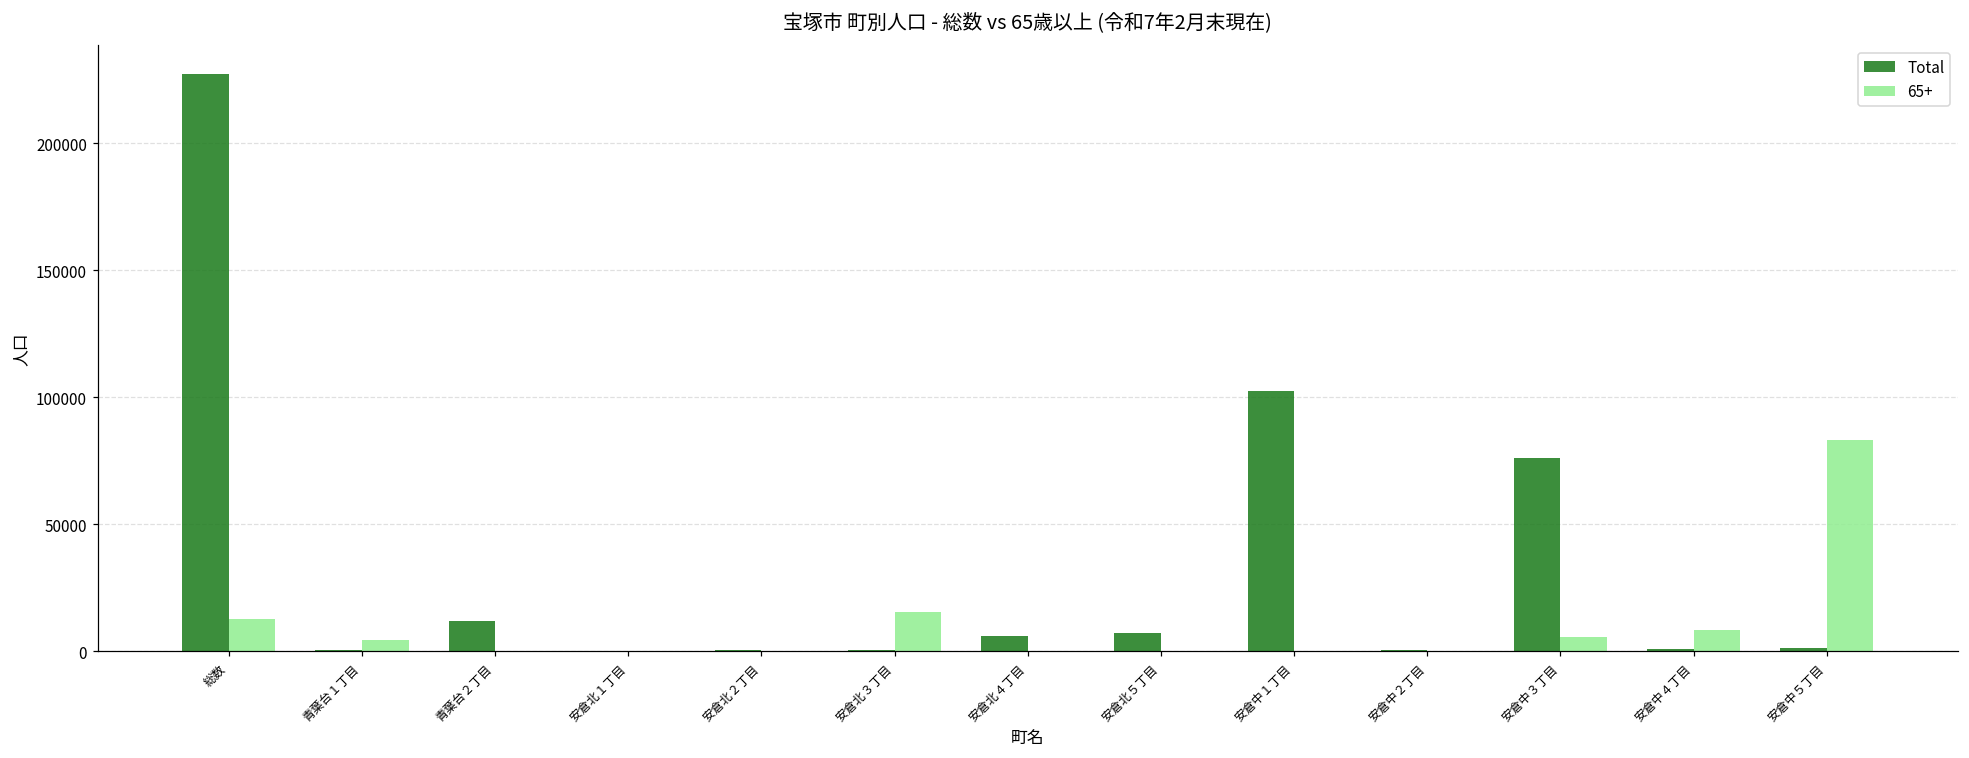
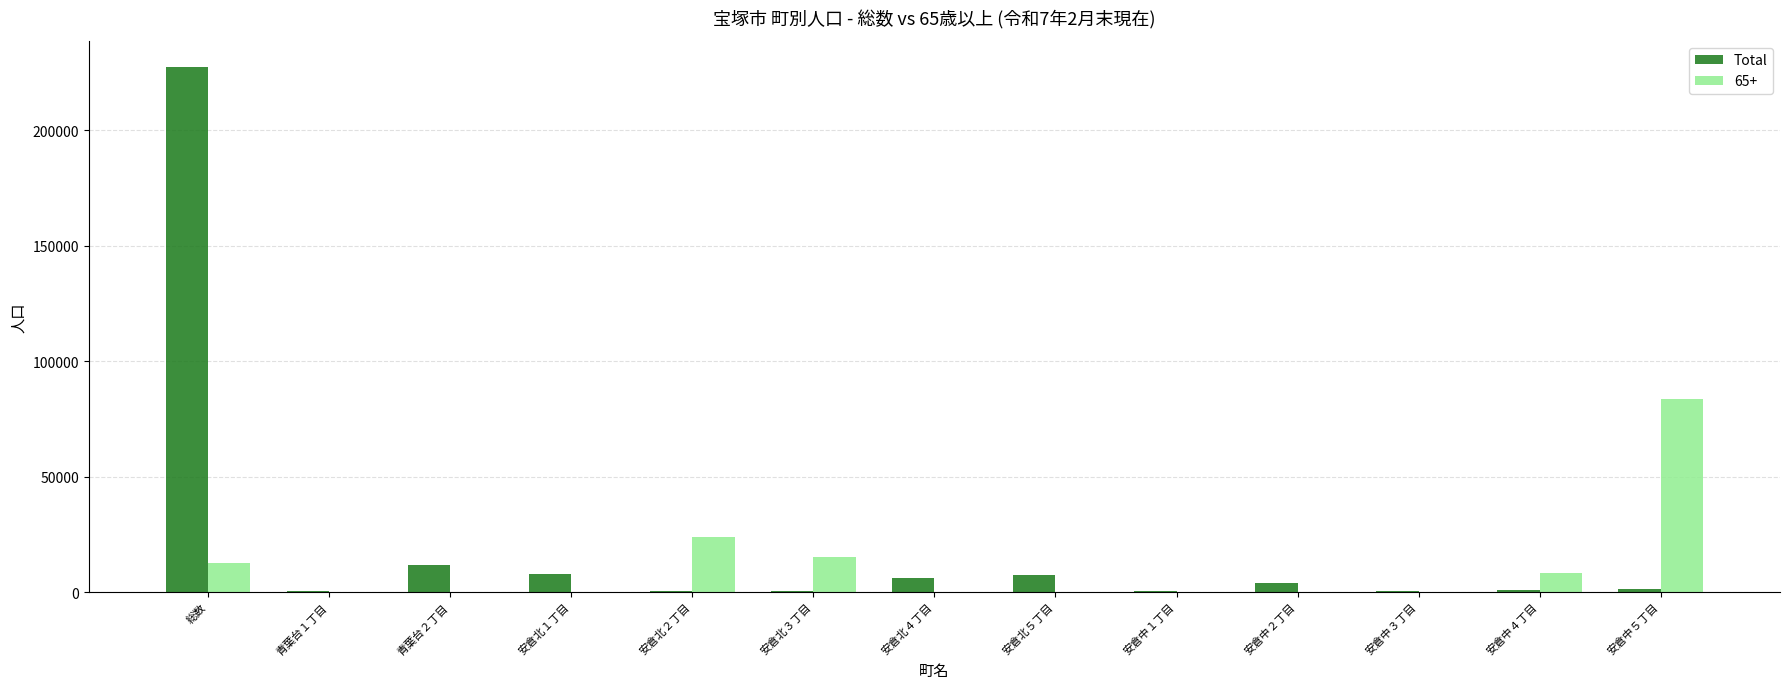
65+, 青葉台１丁目: 4000 -> 0
Total, 安倉北１丁目: 0 -> 8000
65+, 安倉北２丁目: 0 -> 24000
Total, 安倉中１丁目: 103000 -> 0
Total, 安倉中２丁目: 1000 -> 4000
Total, 安倉中３丁目: 76000 -> 0
65+, 安倉中３丁目: 6000 -> 0
